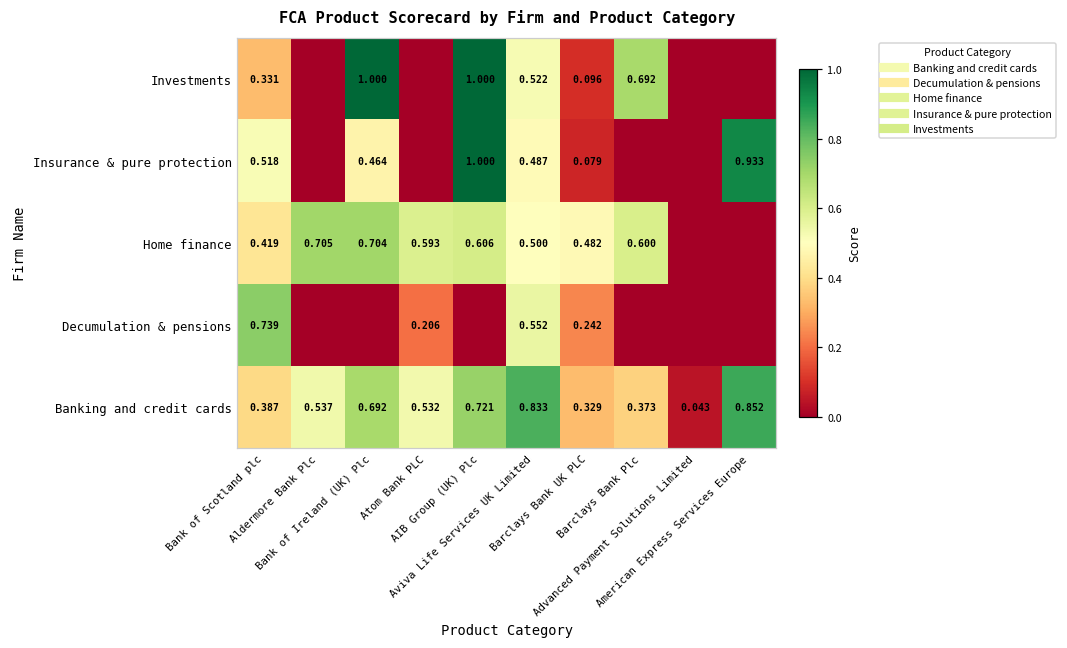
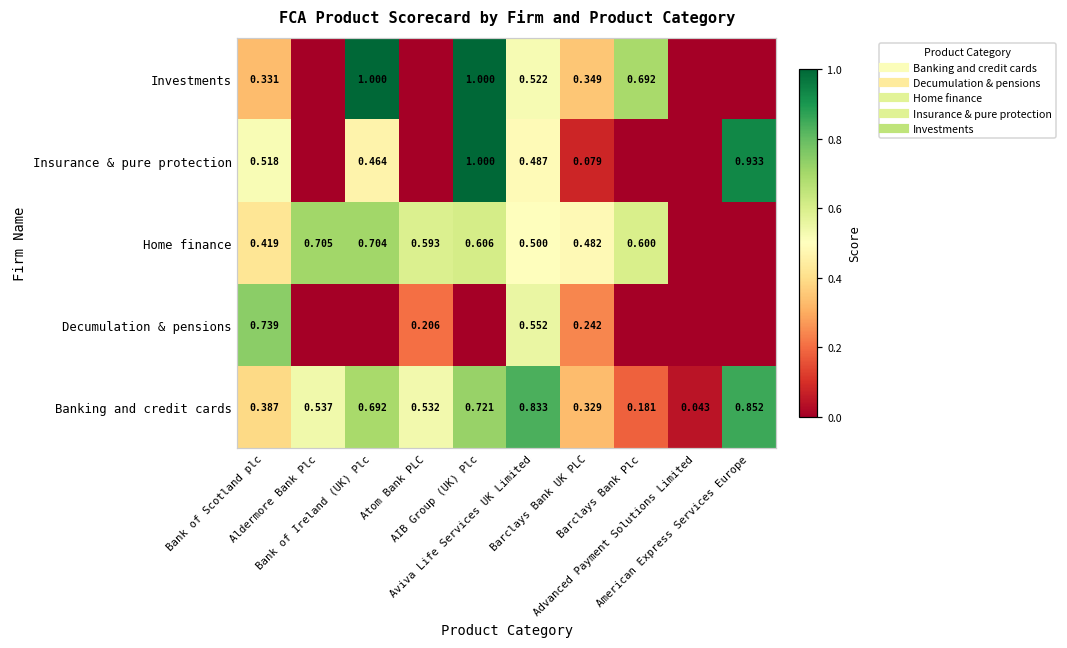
Investments, Barclays Bank UK PLC: 0.096 -> 0.349
Banking and credit cards, Barclays Bank Plc: 0.373 -> 0.181
